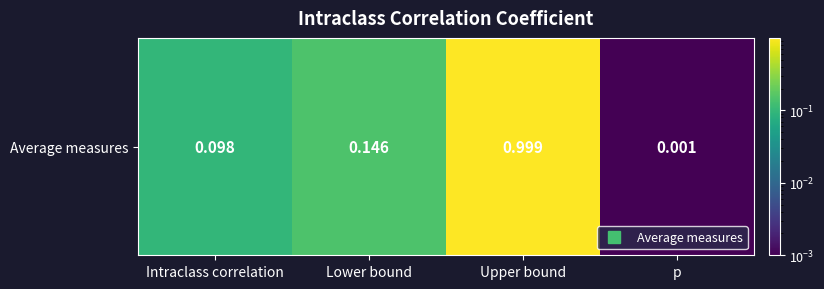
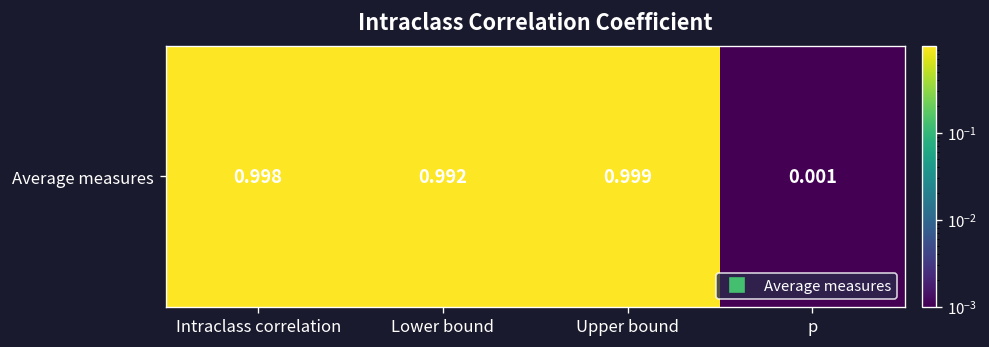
Average measures, Intraclass correlation: 0.098 -> 0.998
Average measures, Lower bound: 0.146 -> 0.992
